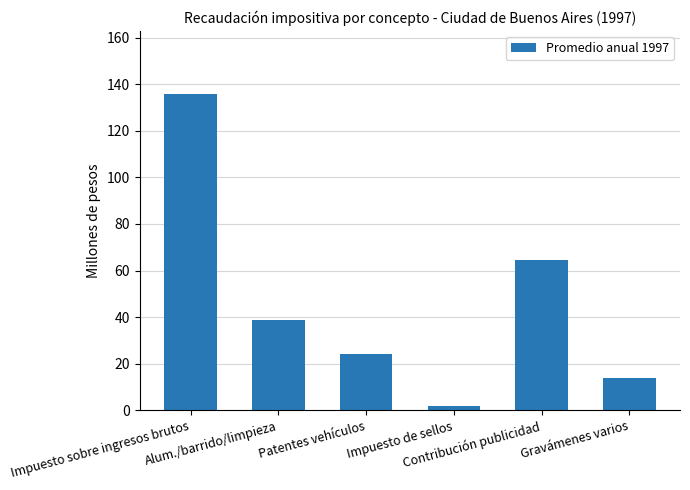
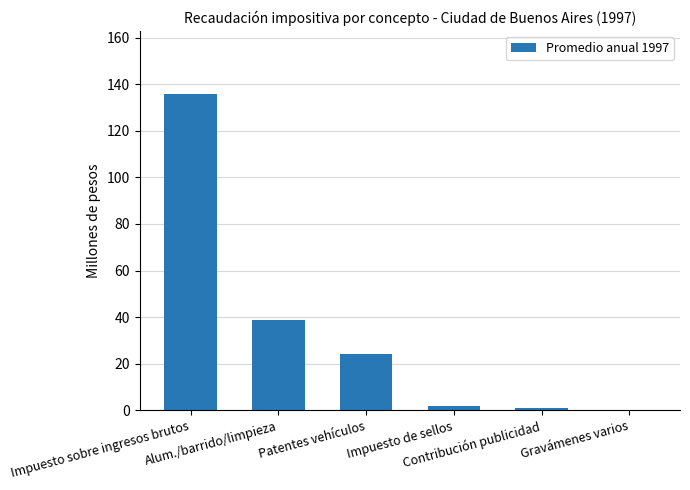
Contribución publicidad: 65 -> 1
Gravámenes varios: 14 -> 0
